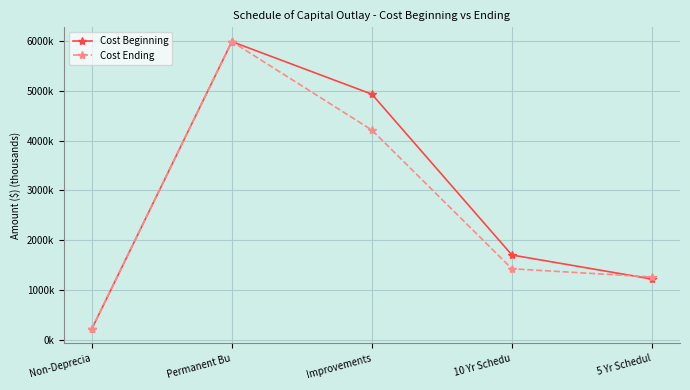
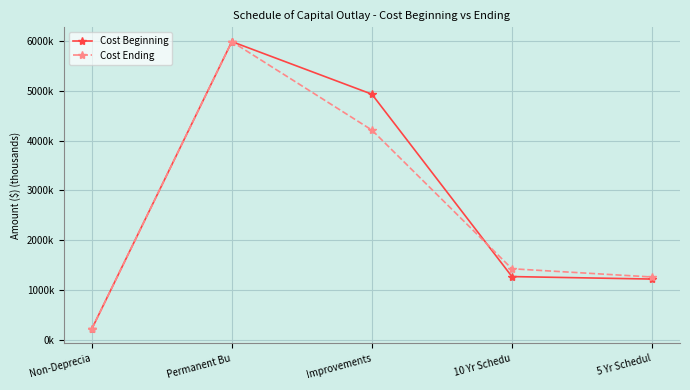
Cost Beginning, 10 Yr Schedu: 1700000 -> 1300000
